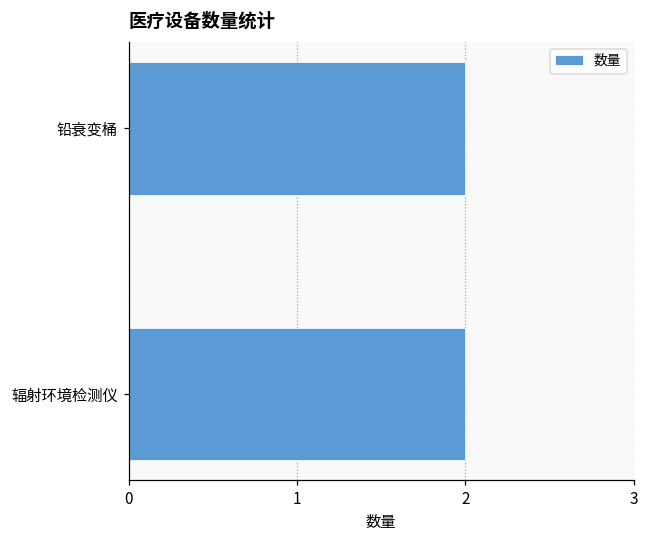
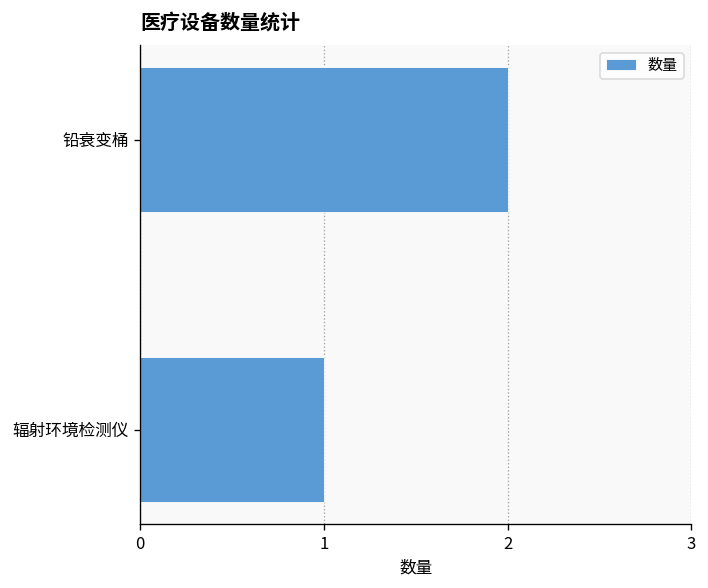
辐射环境检测仪: 2 -> 1
